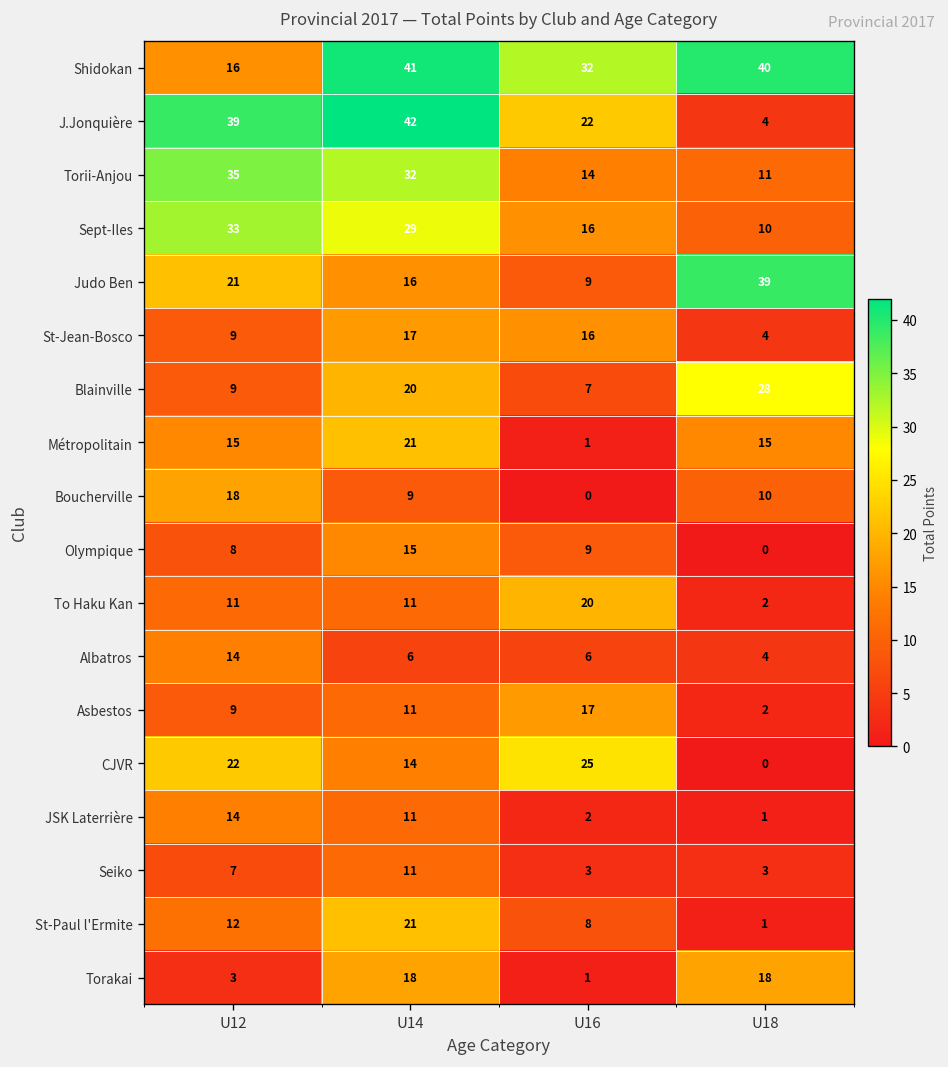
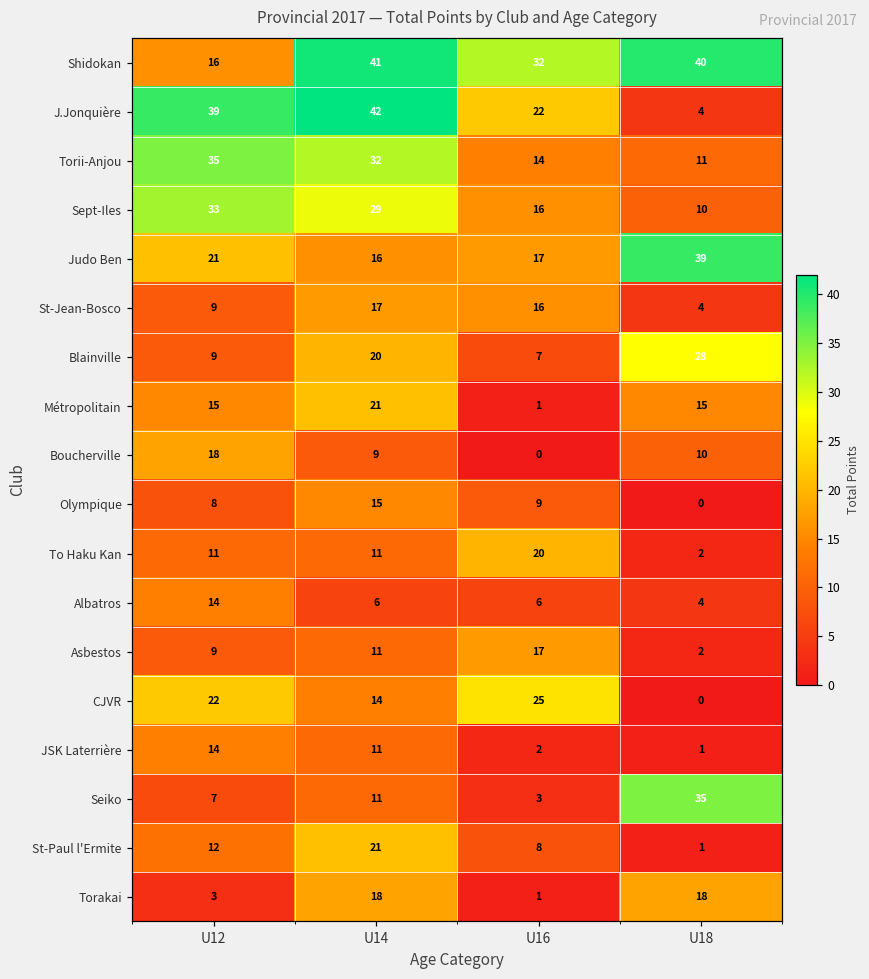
Judo Ben, U16: 9 -> 17
Seiko, U18: 3 -> 35
